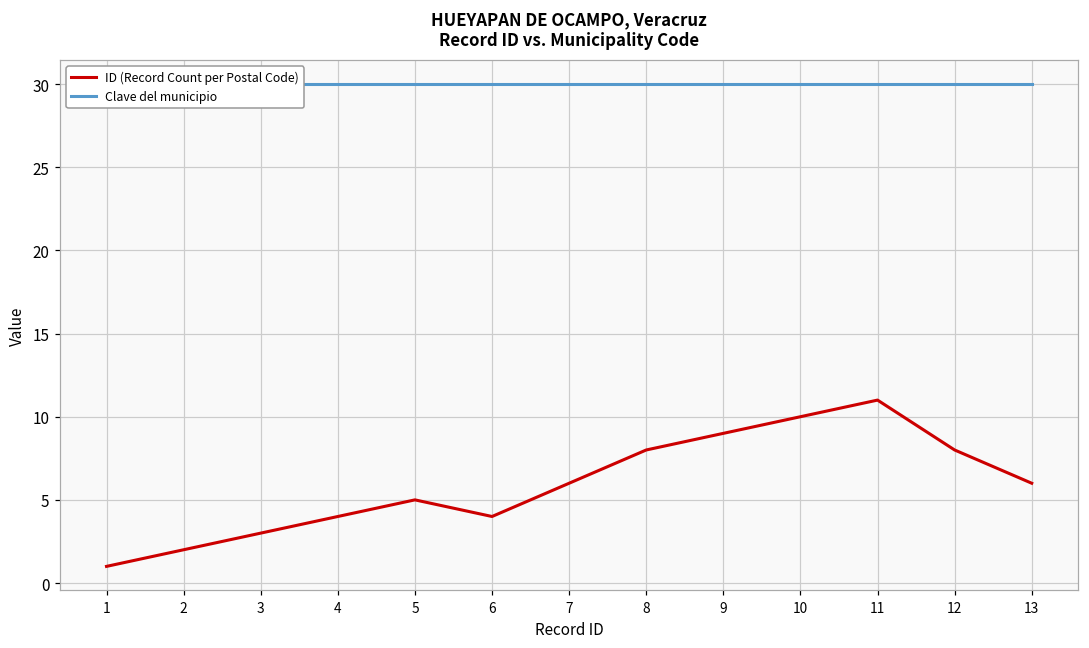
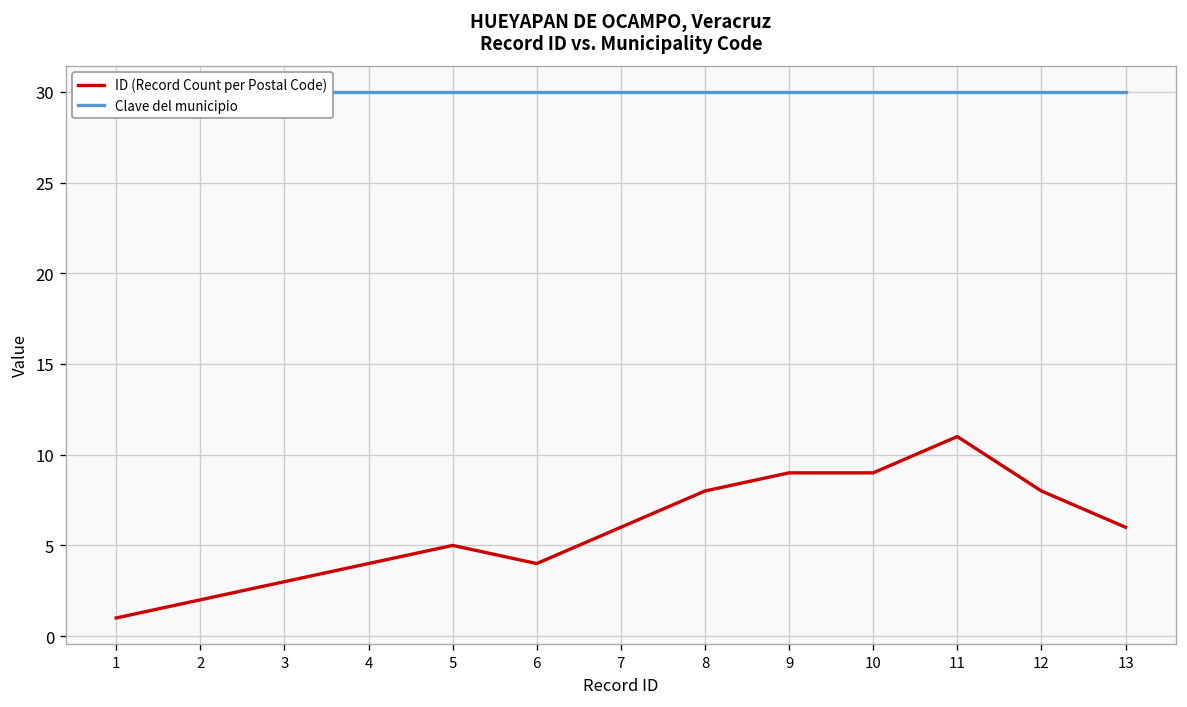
ID (Record Count per Postal Code), 10: 10 -> 9
